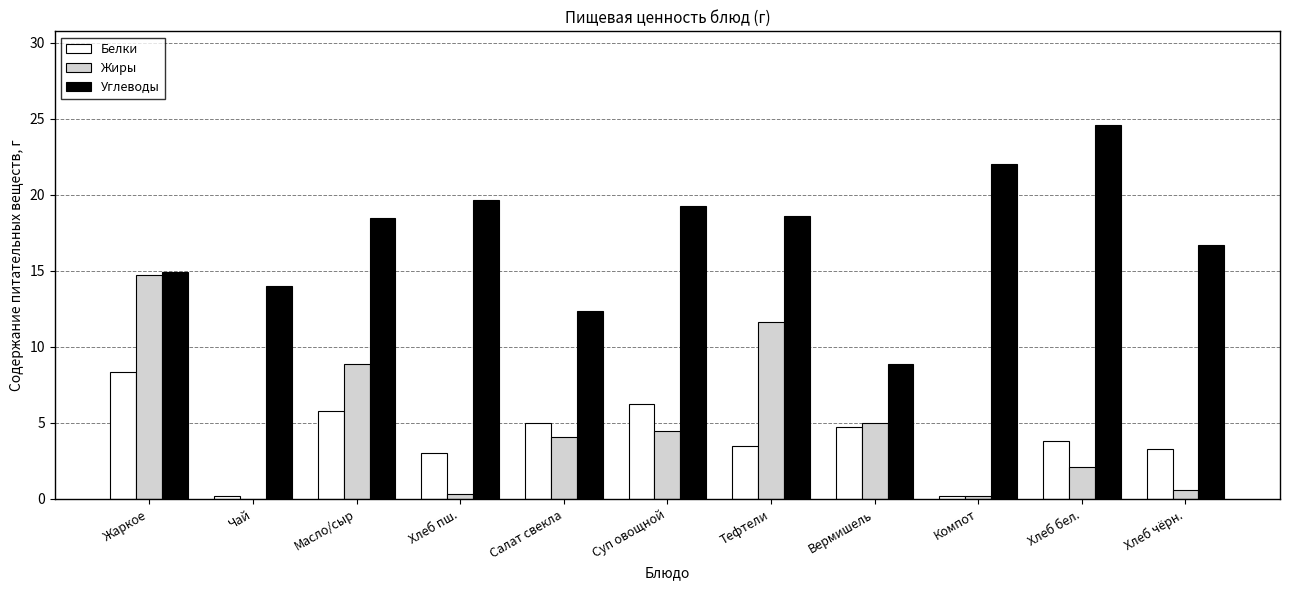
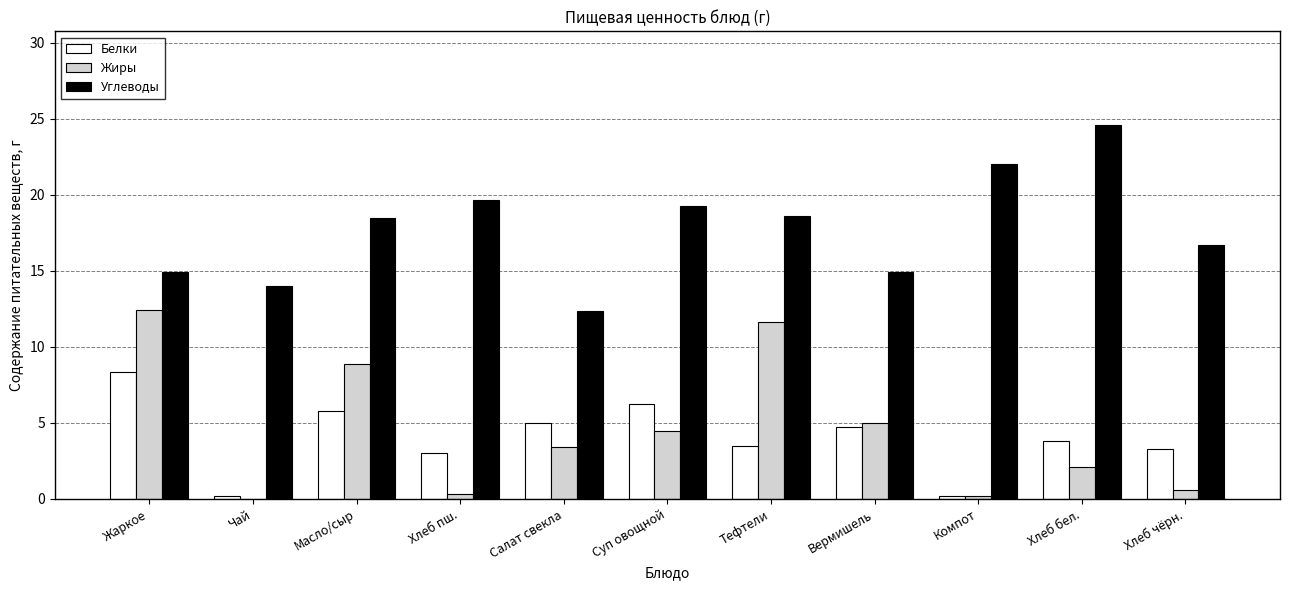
Жиры, Жаркое: 14.7 -> 12.4
Жиры, Салат свекла: 4.1 -> 3.4
Углеводы, Вермишель: 8.9 -> 14.9
